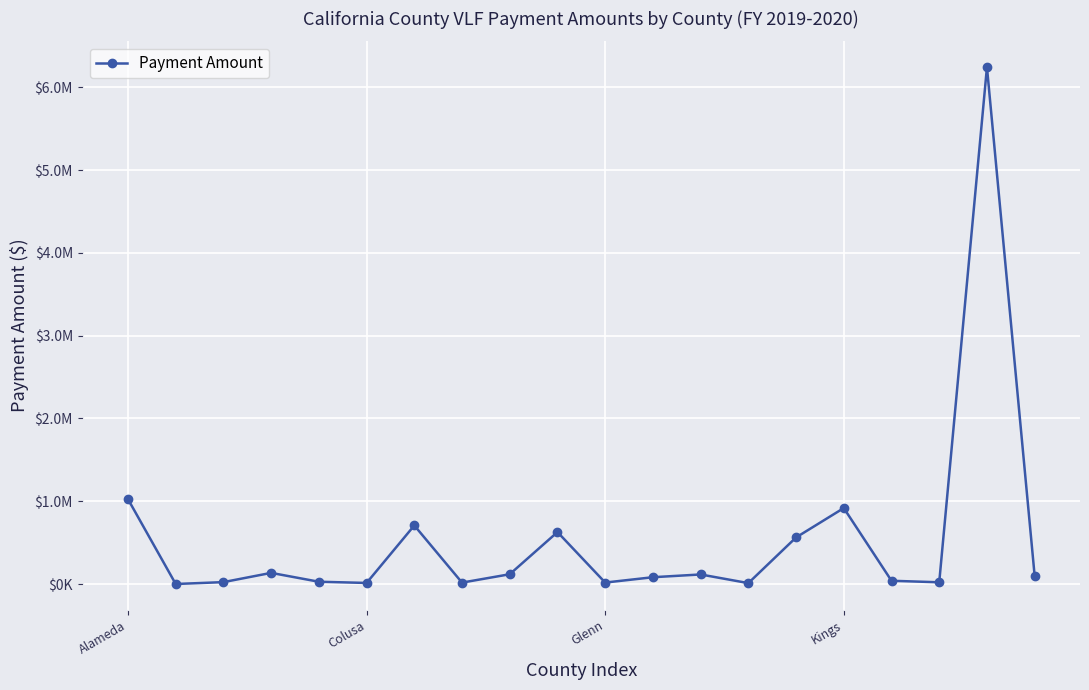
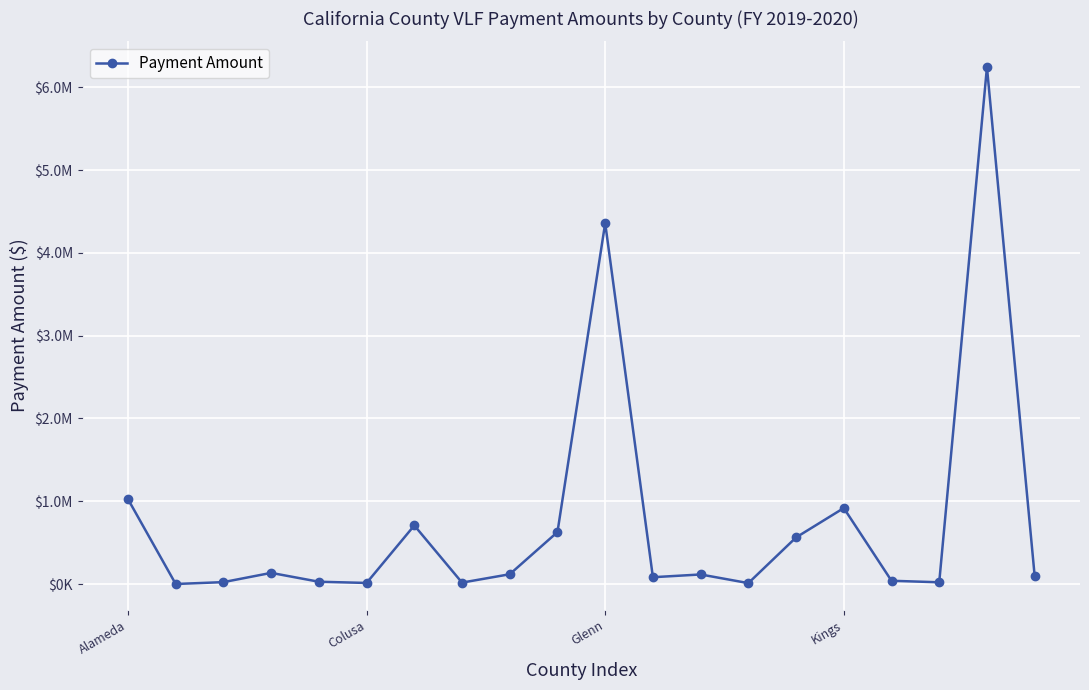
Glenn: $0 -> $4400000
